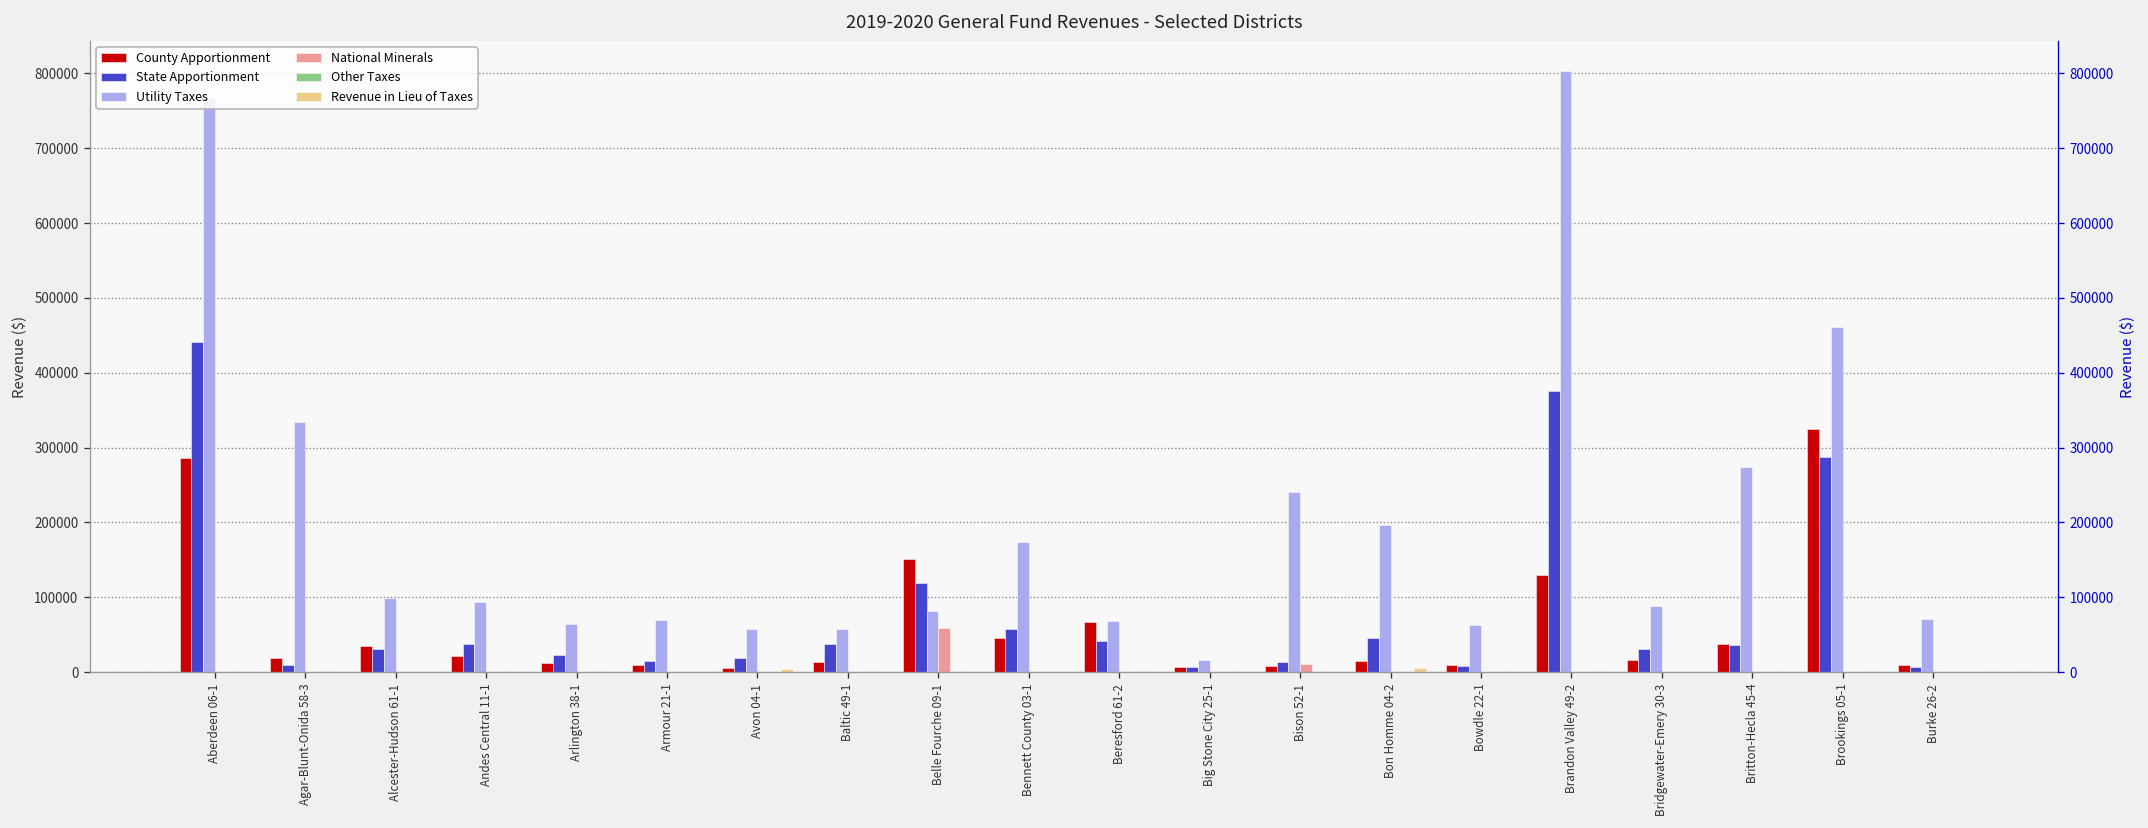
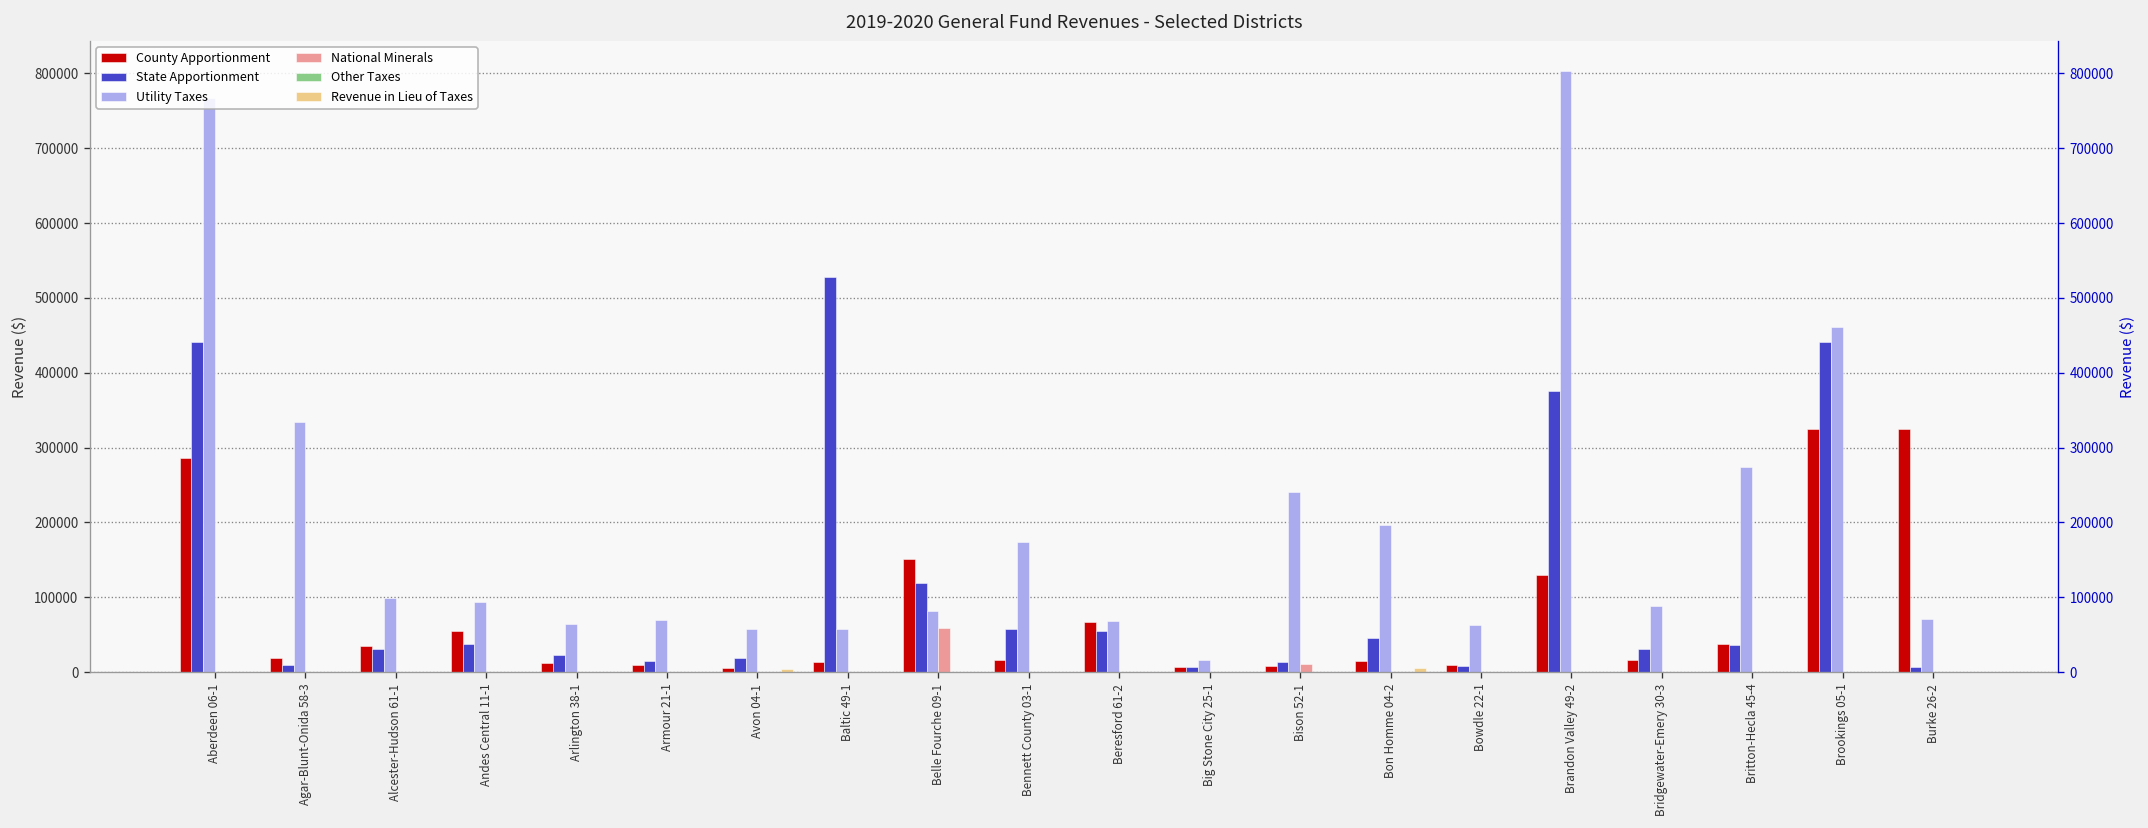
County Apportionment, Andes Central 11-1: 20000 -> 60000
State Apportionment, Baltic 49-1: 40000 -> 530000
County Apportionment, Bennett County 03-1: 50000 -> 20000
State Apportionment, Beresford 61-2: 40000 -> 50000
State Apportionment, Brookings 05-1: 290000 -> 440000
County Apportionment, Burke 26-2: 10000 -> 330000
